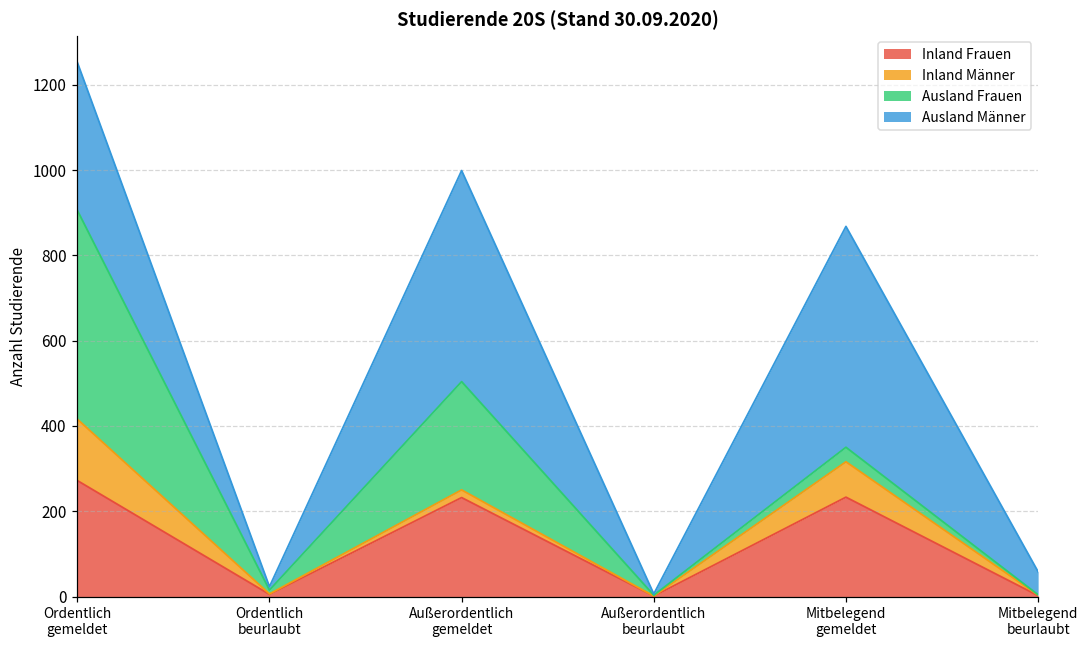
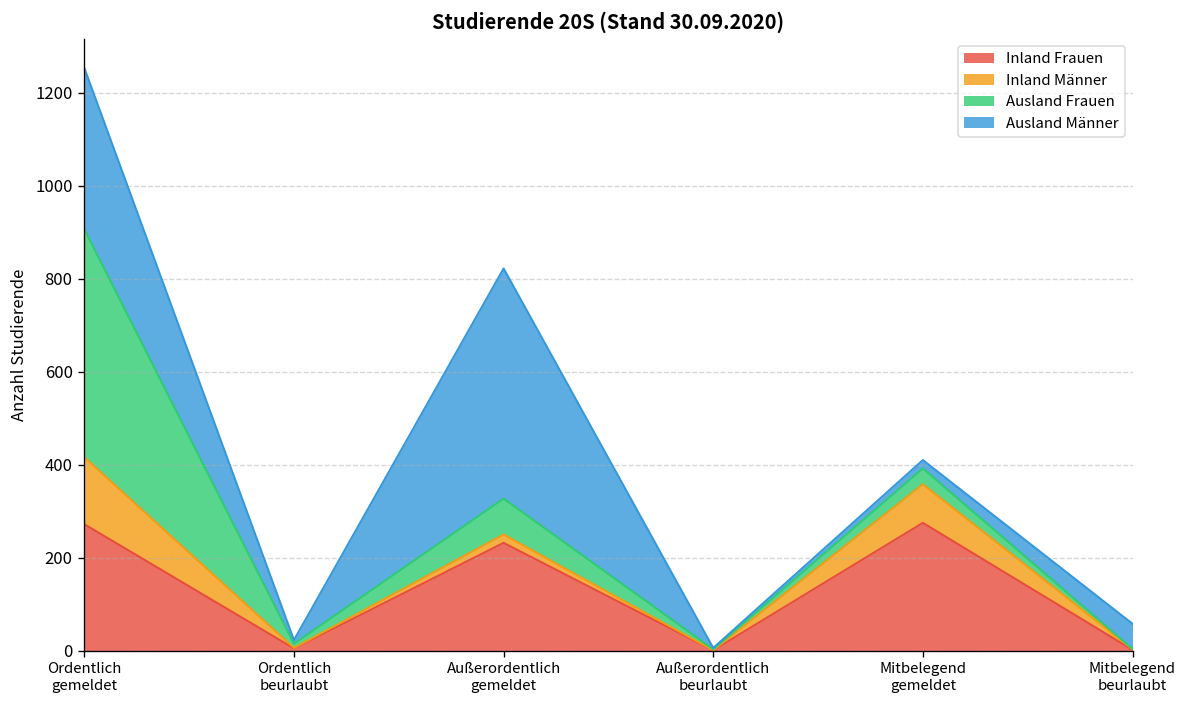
Ausland Frauen, Außerordentlich gemeldet: 250 -> 80
Inland Frauen, Mitbelegend gemeldet: 230 -> 280
Ausland Männer, Mitbelegend gemeldet: 520 -> 20
